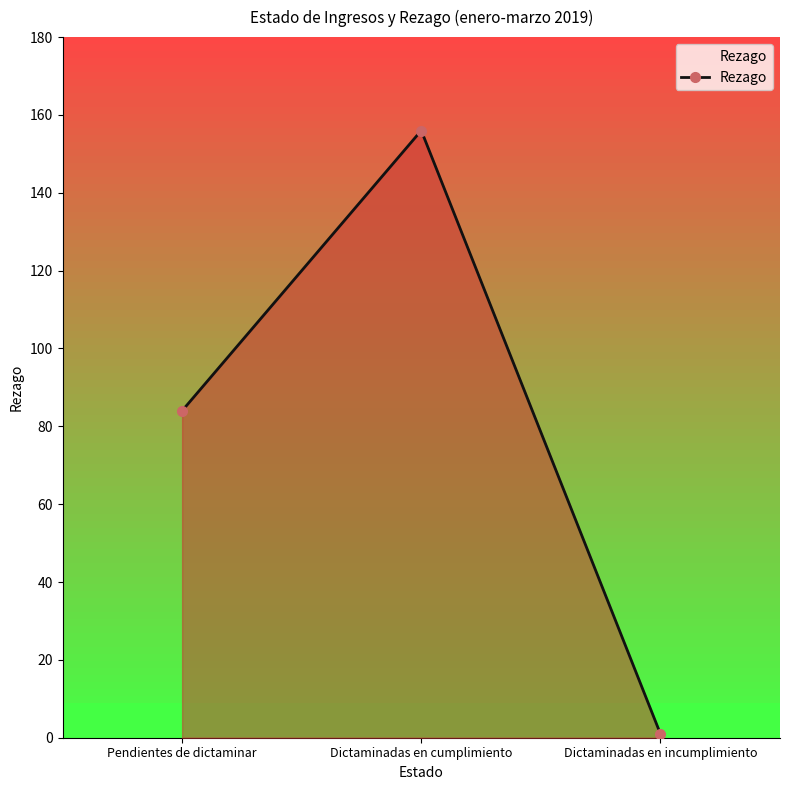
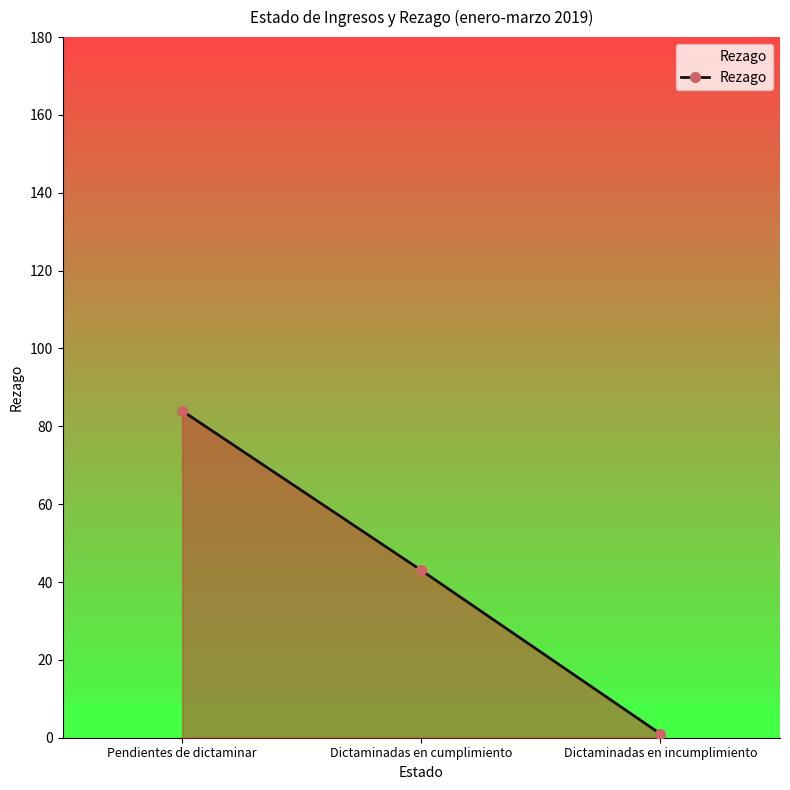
Rezago, Dictaminadas en cumplimiento: 156 -> 43
